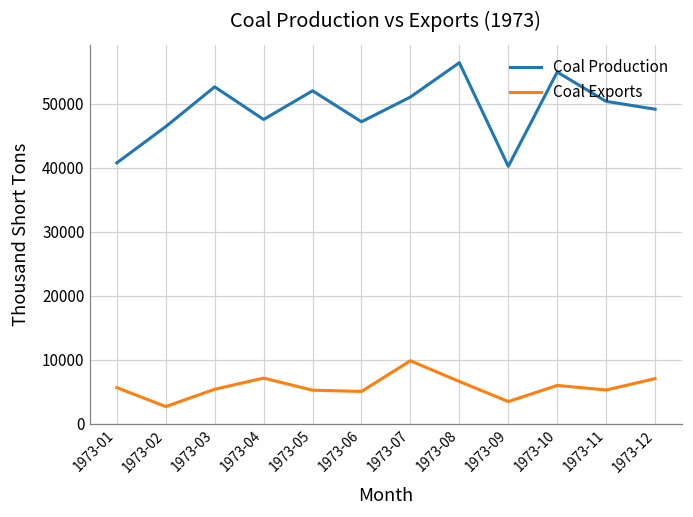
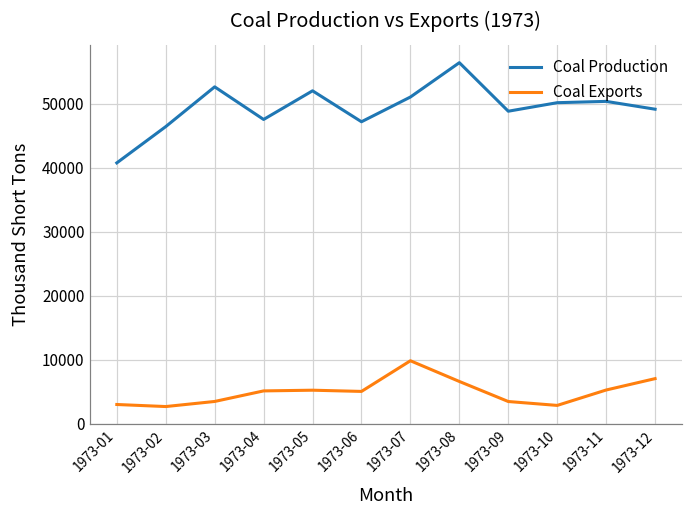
Coal Exports, 1973-01: 6000 -> 3000
Coal Exports, 1973-03: 5000 -> 3000
Coal Exports, 1973-04: 7000 -> 5000
Coal Production, 1973-09: 40000 -> 49000
Coal Production, 1973-10: 55000 -> 50000
Coal Exports, 1973-10: 6000 -> 3000
